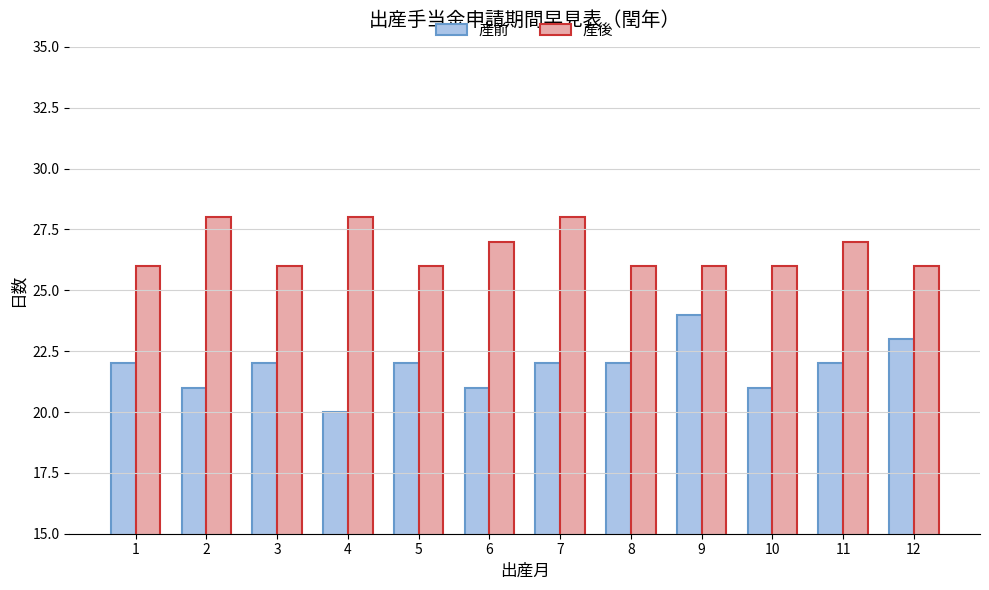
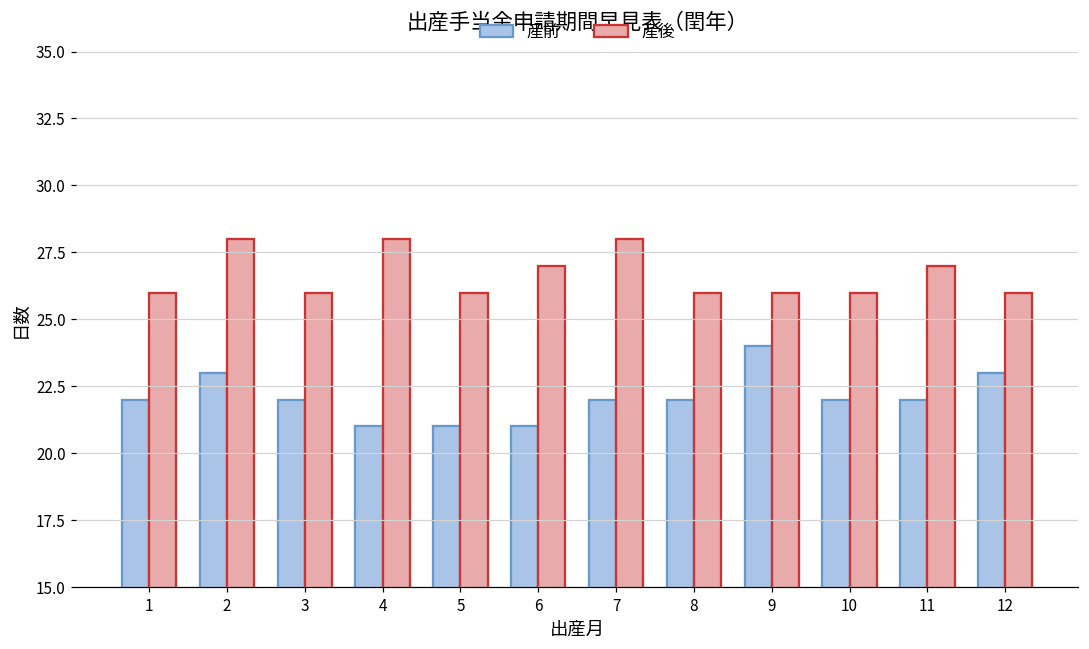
産前, 2: 21 -> 23
産前, 4: 20 -> 21
産前, 5: 22 -> 21
産前, 10: 21 -> 22
